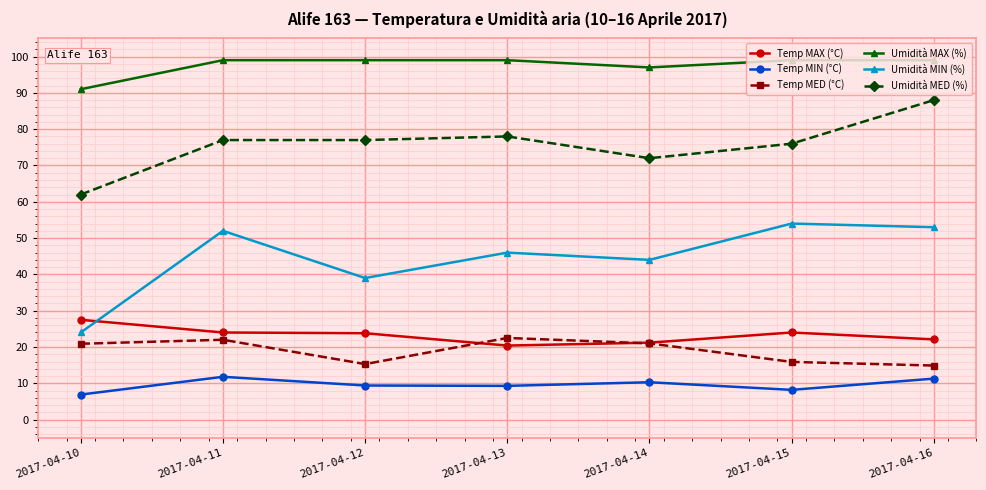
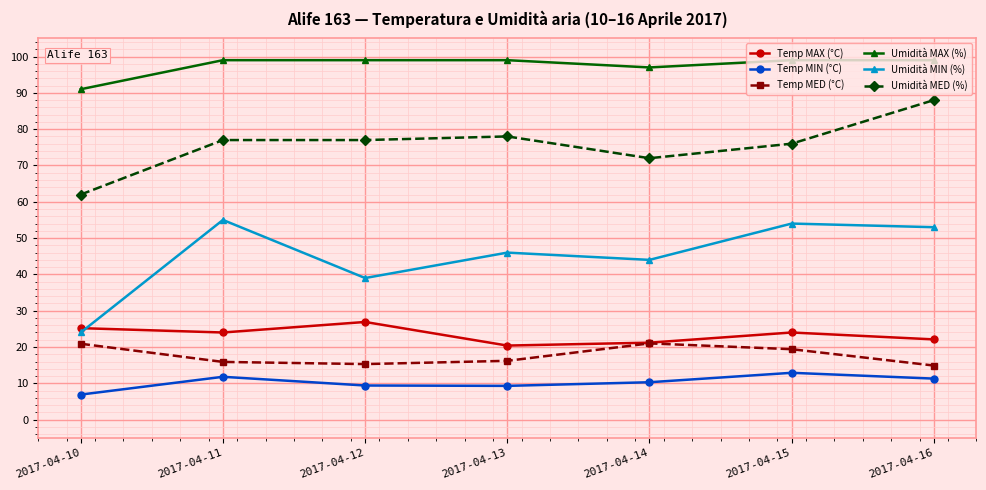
Temp MAX (°C), 2017-04-10: 28 -> 25
Temp MED (°C), 2017-04-11: 22 -> 16
Umidità MIN (%), 2017-04-11: 52 -> 55
Temp MAX (°C), 2017-04-12: 24 -> 27
Temp MED (°C), 2017-04-13: 23 -> 16
Temp MIN (°C), 2017-04-15: 8 -> 13
Temp MED (°C), 2017-04-15: 16 -> 19
